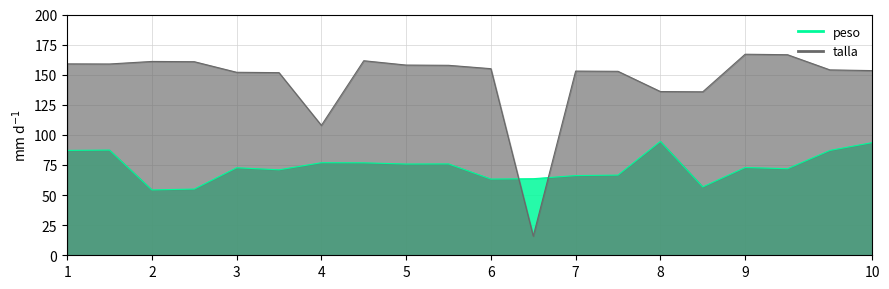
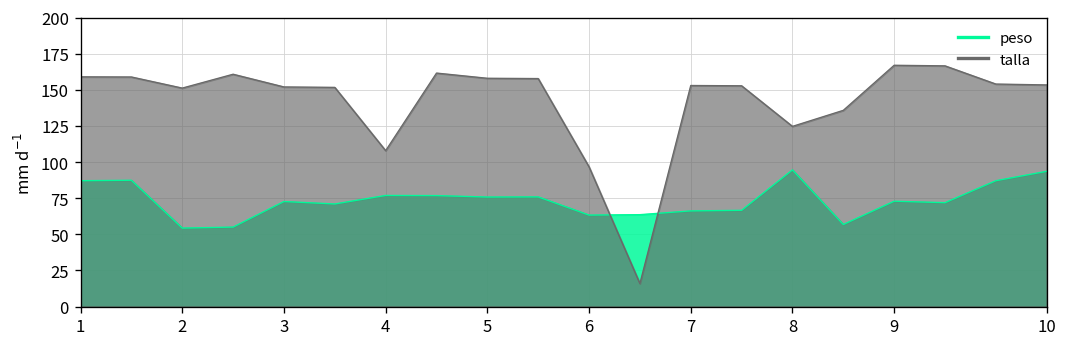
talla, 2: 161 -> 151
talla, 6: 155 -> 97
talla, 8: 136 -> 125
